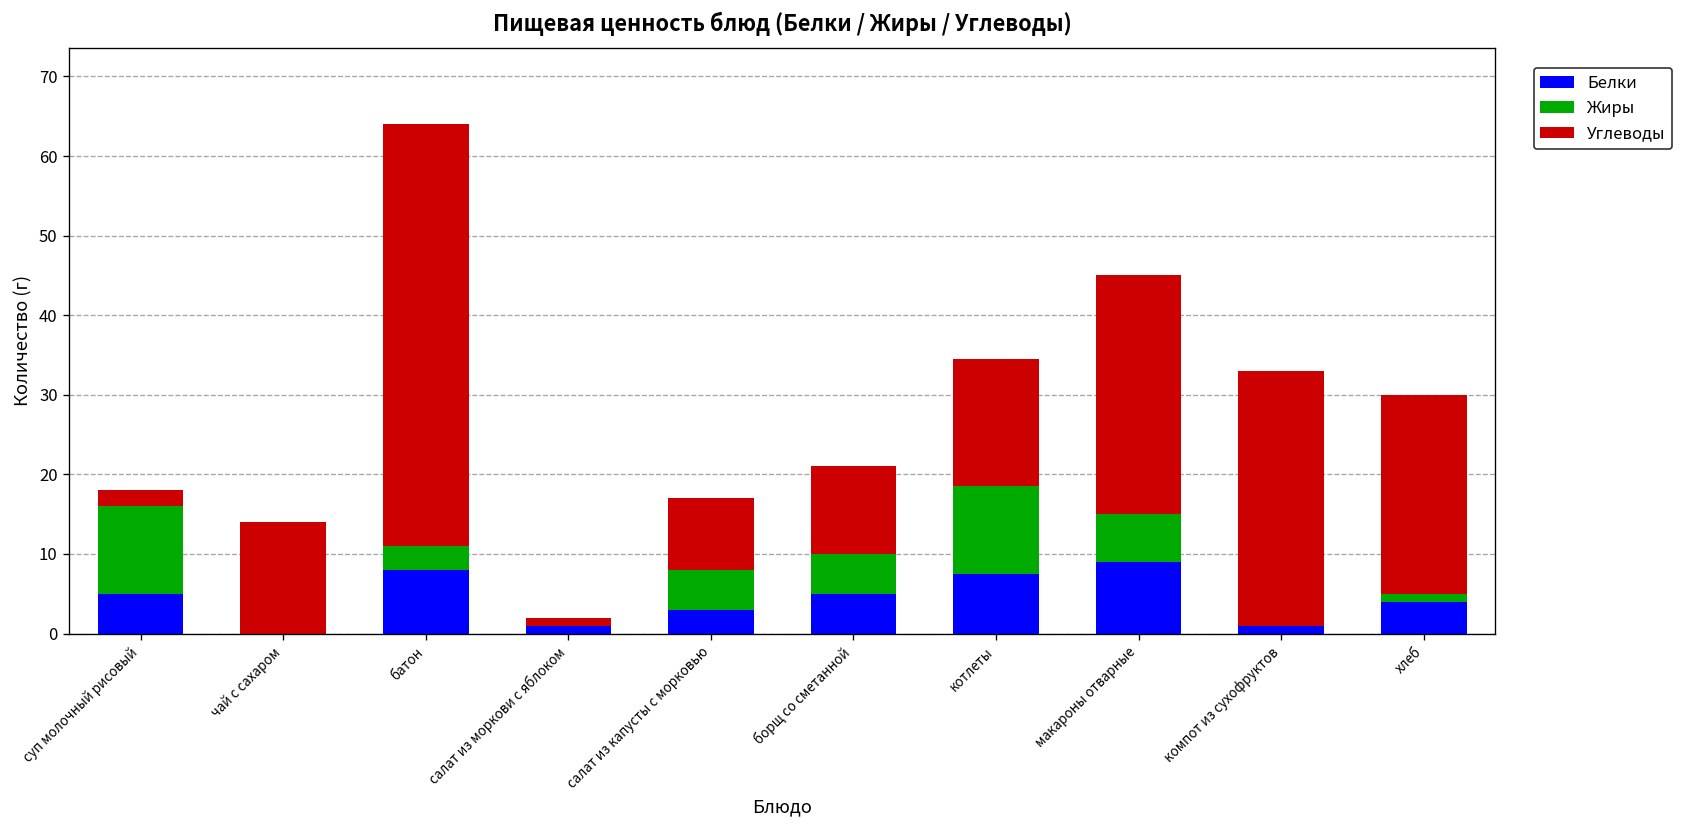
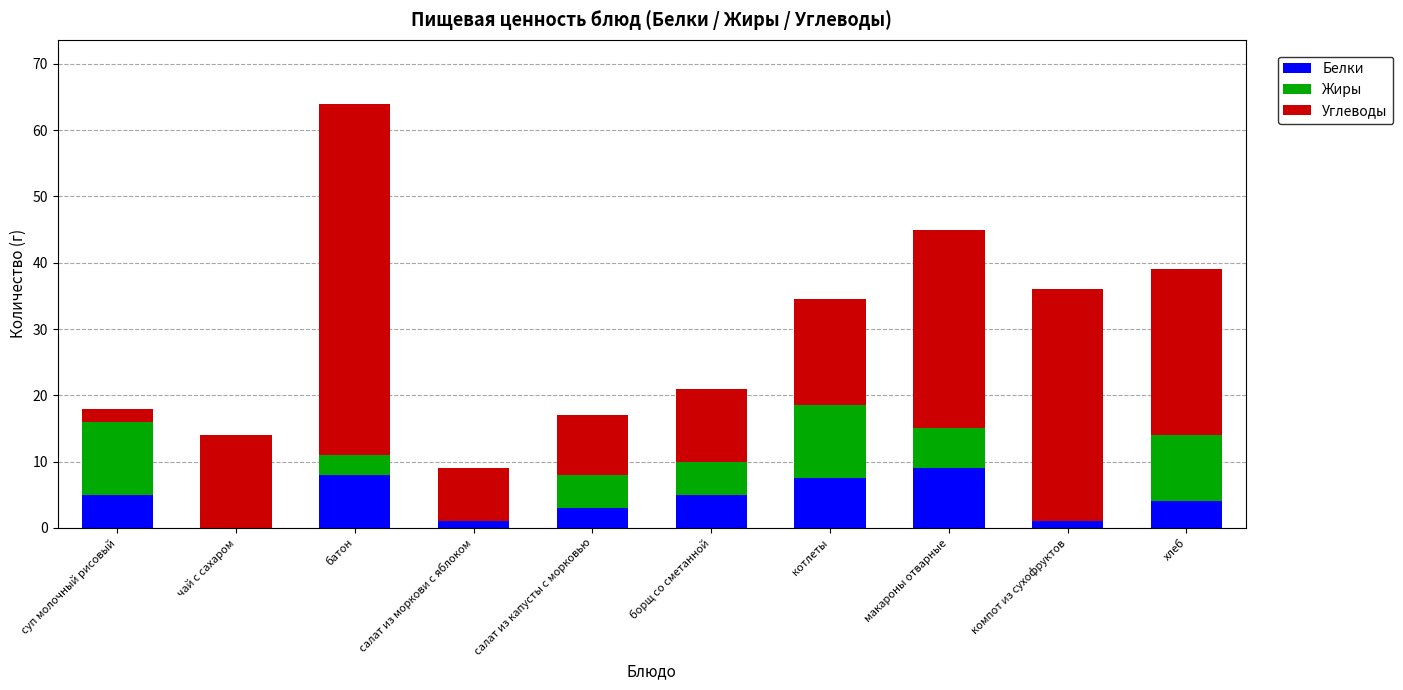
Углеводы, салат из моркови с яблоком: 1 -> 8
Углеводы, компот из сухофруктов: 32 -> 35
Жиры, хлеб: 1 -> 10
